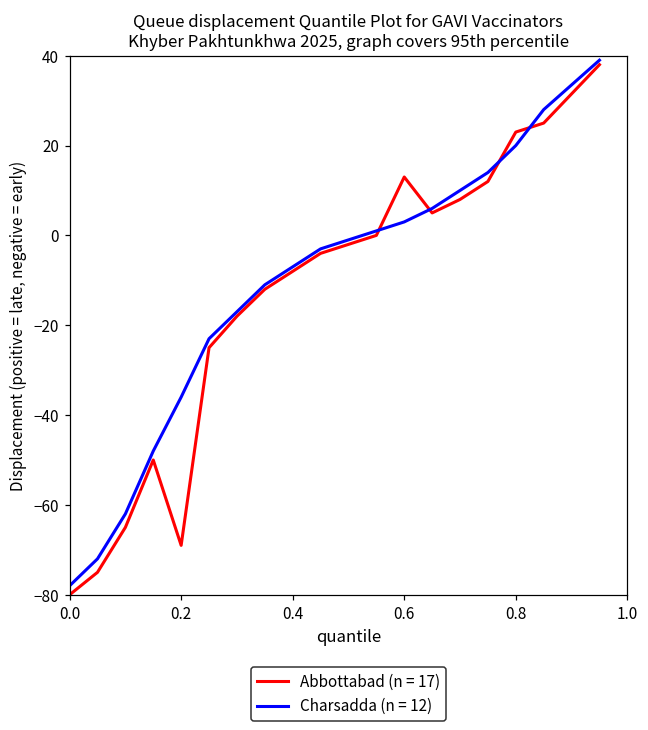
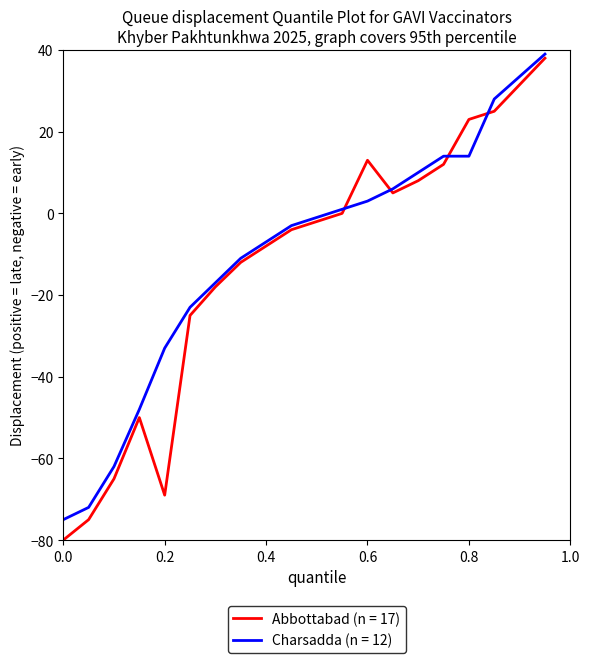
Charsadda (n = 12), 0.0: -78 -> -75
Charsadda (n = 12), 0.2: -36 -> -33
Charsadda (n = 12), 0.8: 20 -> 14
